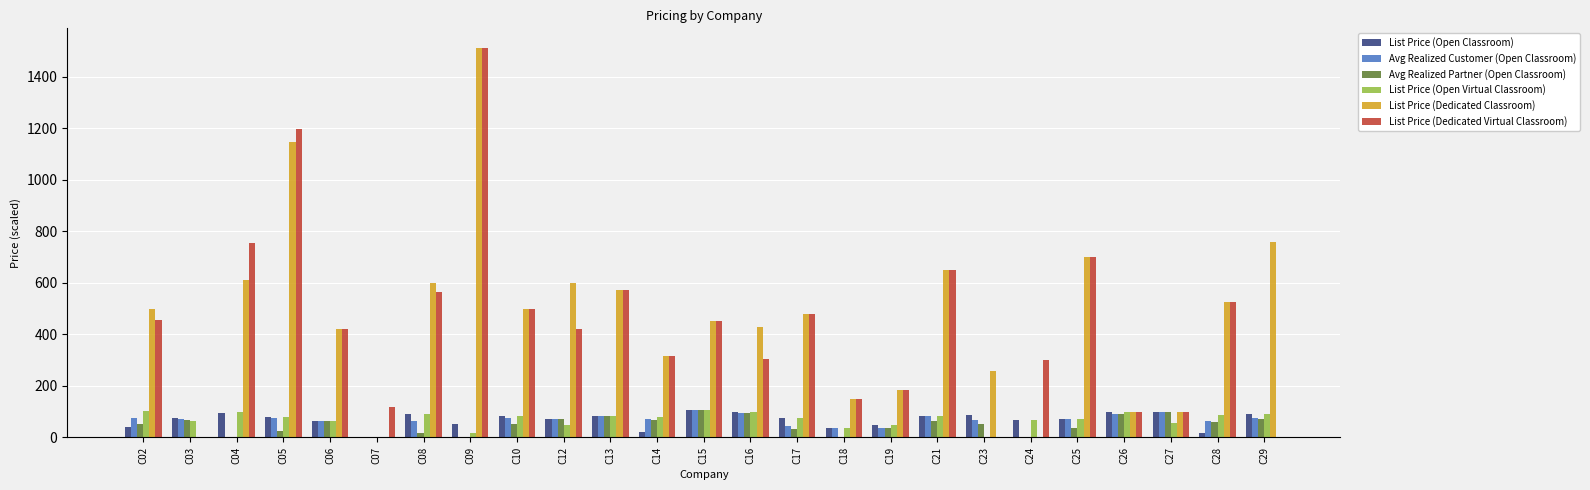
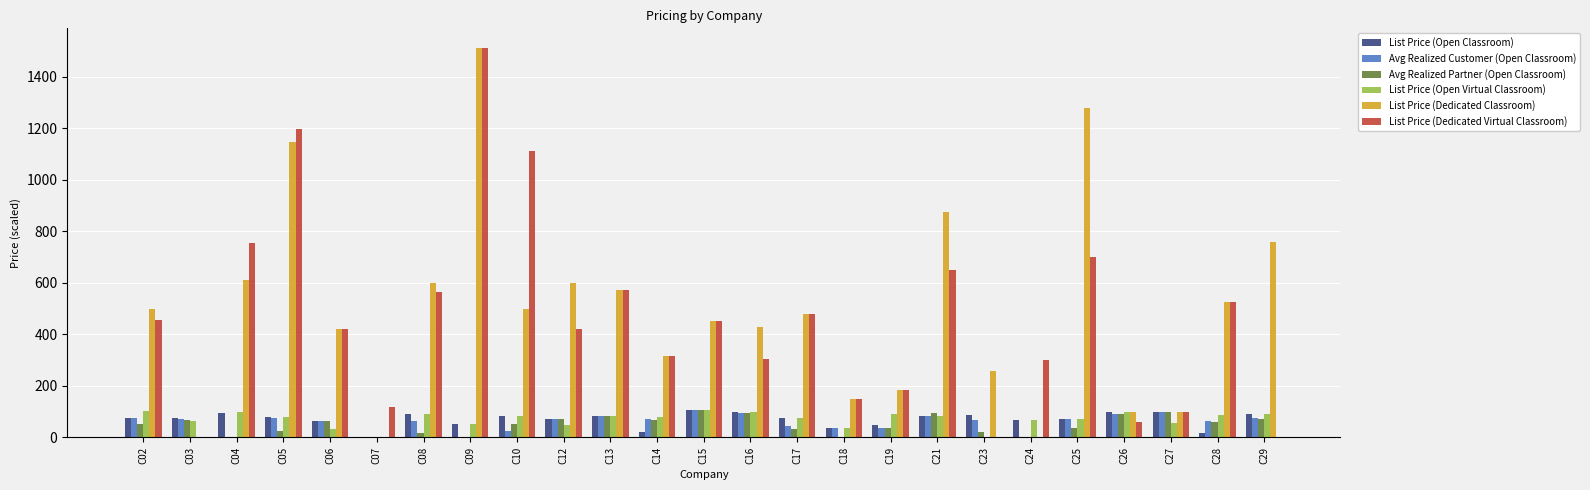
List Price (Open Classroom), C02: 40 -> 80
List Price (Open Virtual Classroom), C06: 70 -> 30
List Price (Open Virtual Classroom), C09: 20 -> 50
Avg Realized Customer (Open Classroom), C10: 70 -> 30
List Price (Dedicated Virtual Classroom), C10: 500 -> 1110
List Price (Open Virtual Classroom), C19: 50 -> 90
Avg Realized Partner (Open Classroom), C21: 60 -> 90
List Price (Dedicated Classroom), C21: 650 -> 880
Avg Realized Partner (Open Classroom), C23: 50 -> 20
List Price (Dedicated Classroom), C25: 700 -> 1280
List Price (Dedicated Virtual Classroom), C26: 100 -> 60
